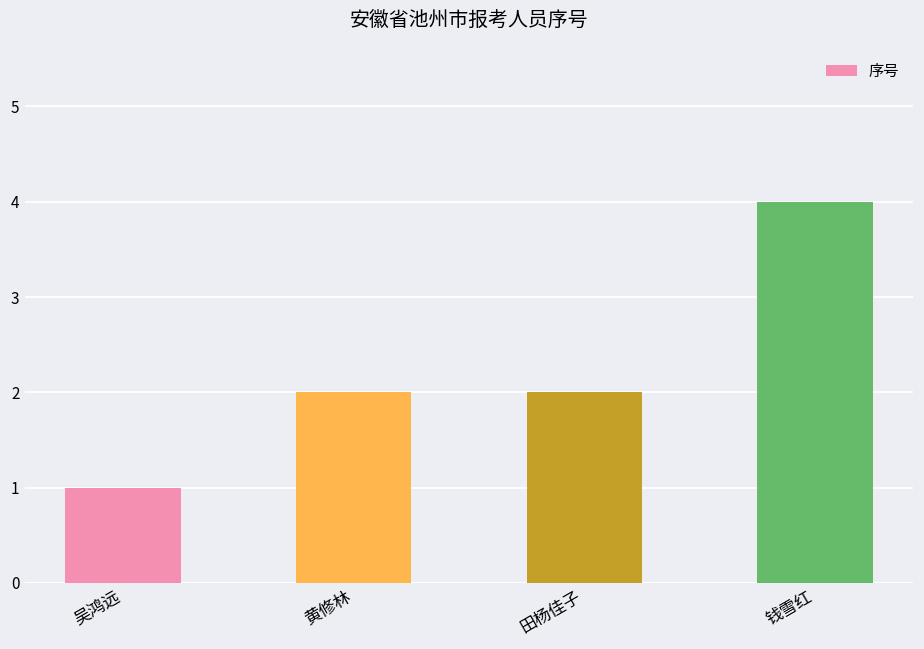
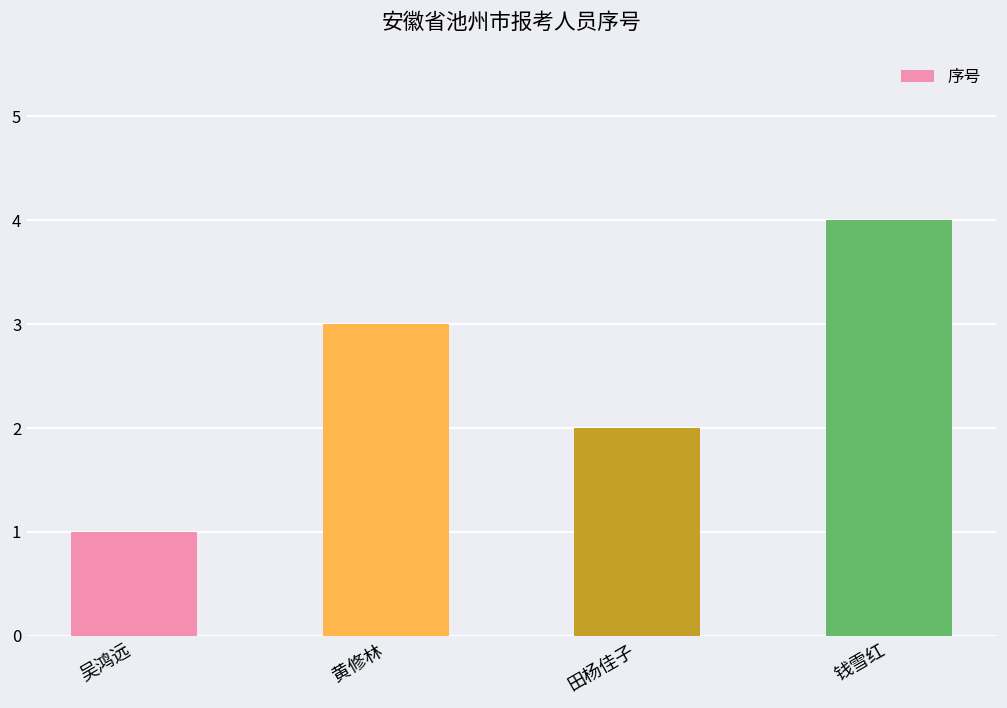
黄修林: 2 -> 3
